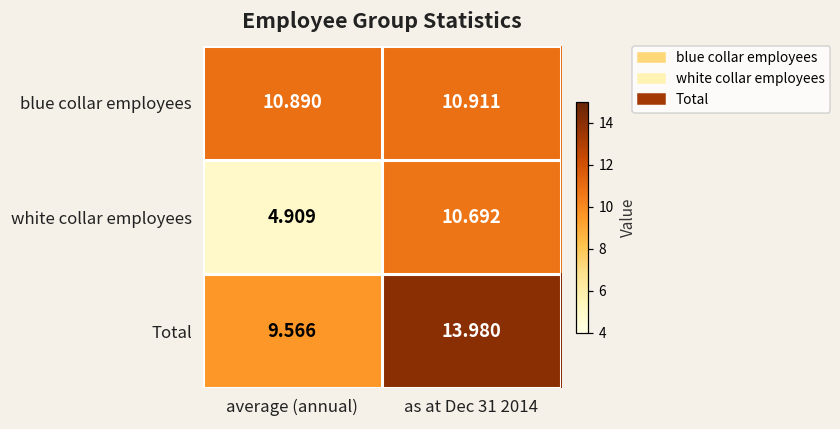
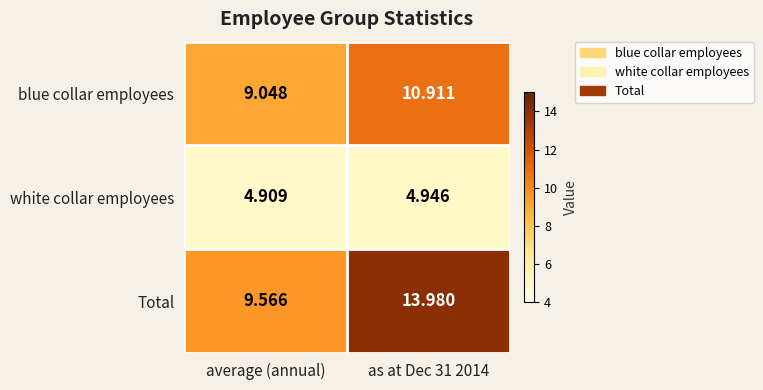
blue collar employees, average (annual): 10.890 -> 9.048
white collar employees, as at Dec 31 2014: 10.692 -> 4.946
